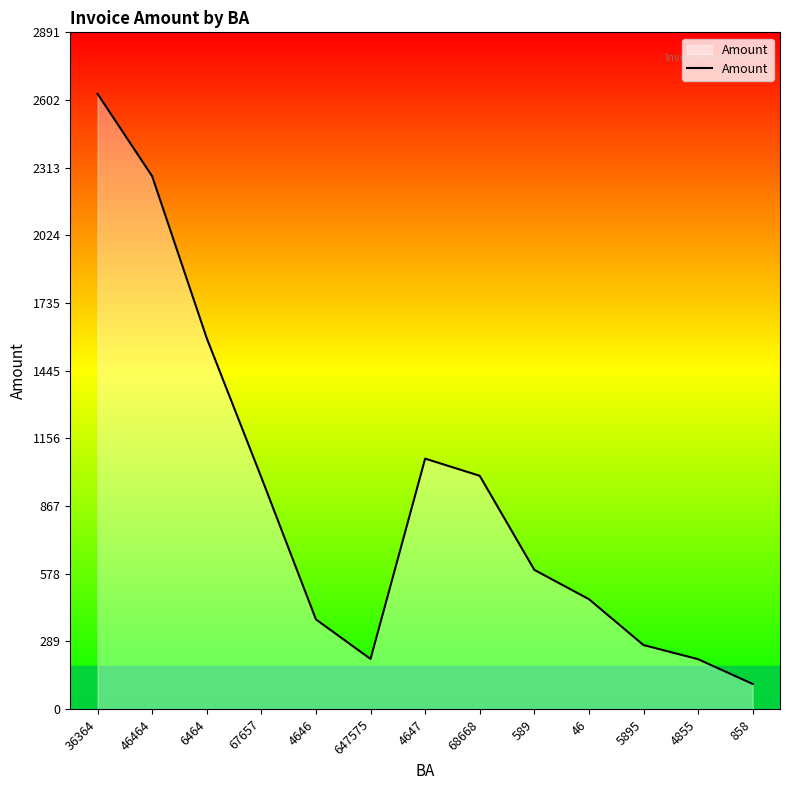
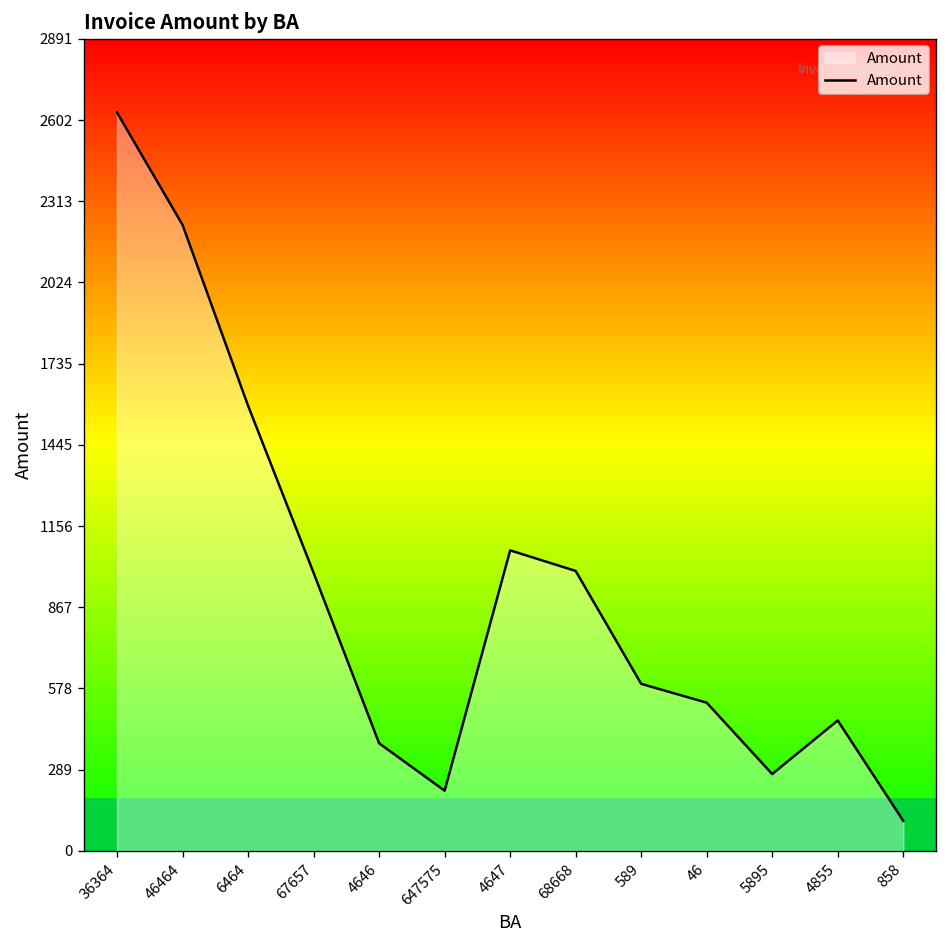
46464: 2280 -> 2230
46: 470 -> 530
4855: 210 -> 460
